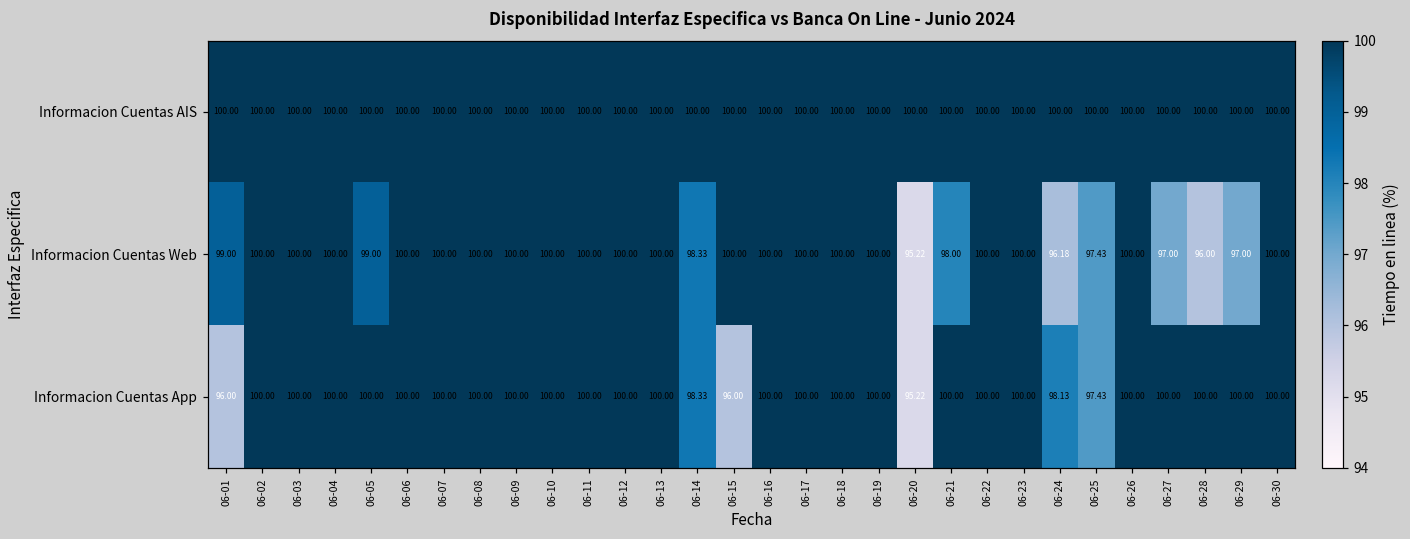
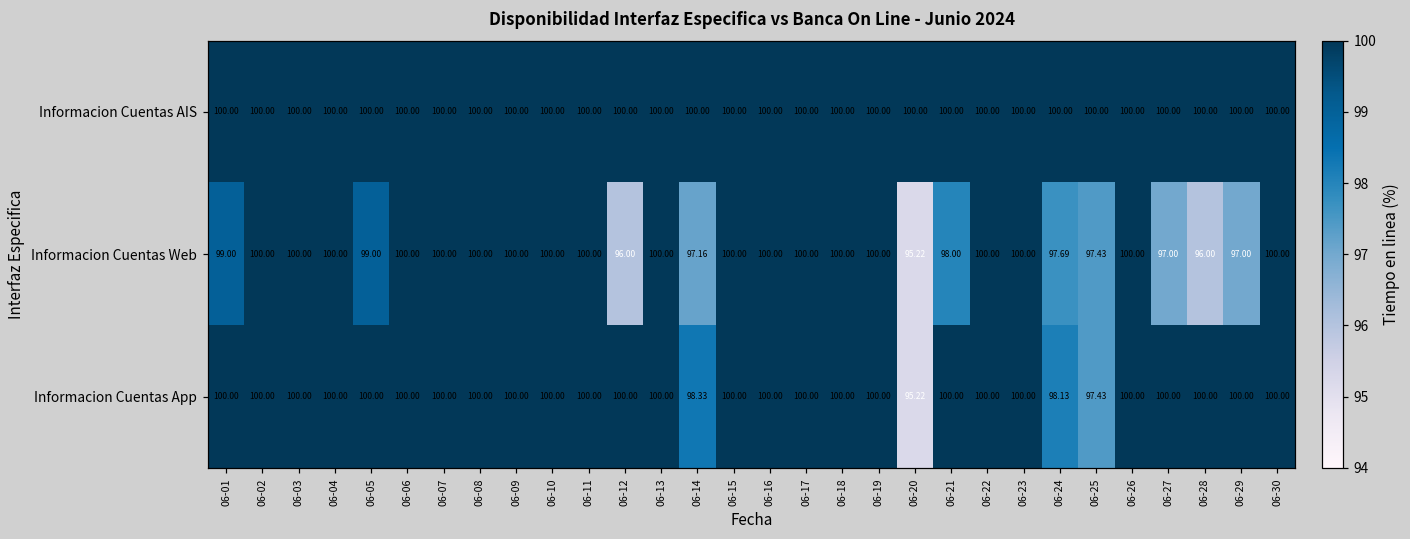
Informacion Cuentas Web, 06-12: 100.00 -> 96.00
Informacion Cuentas Web, 06-14: 98.33 -> 97.16
Informacion Cuentas Web, 06-24: 96.18 -> 97.69
Informacion Cuentas App, 06-01: 96.00 -> 100.00
Informacion Cuentas App, 06-15: 96.00 -> 100.00
